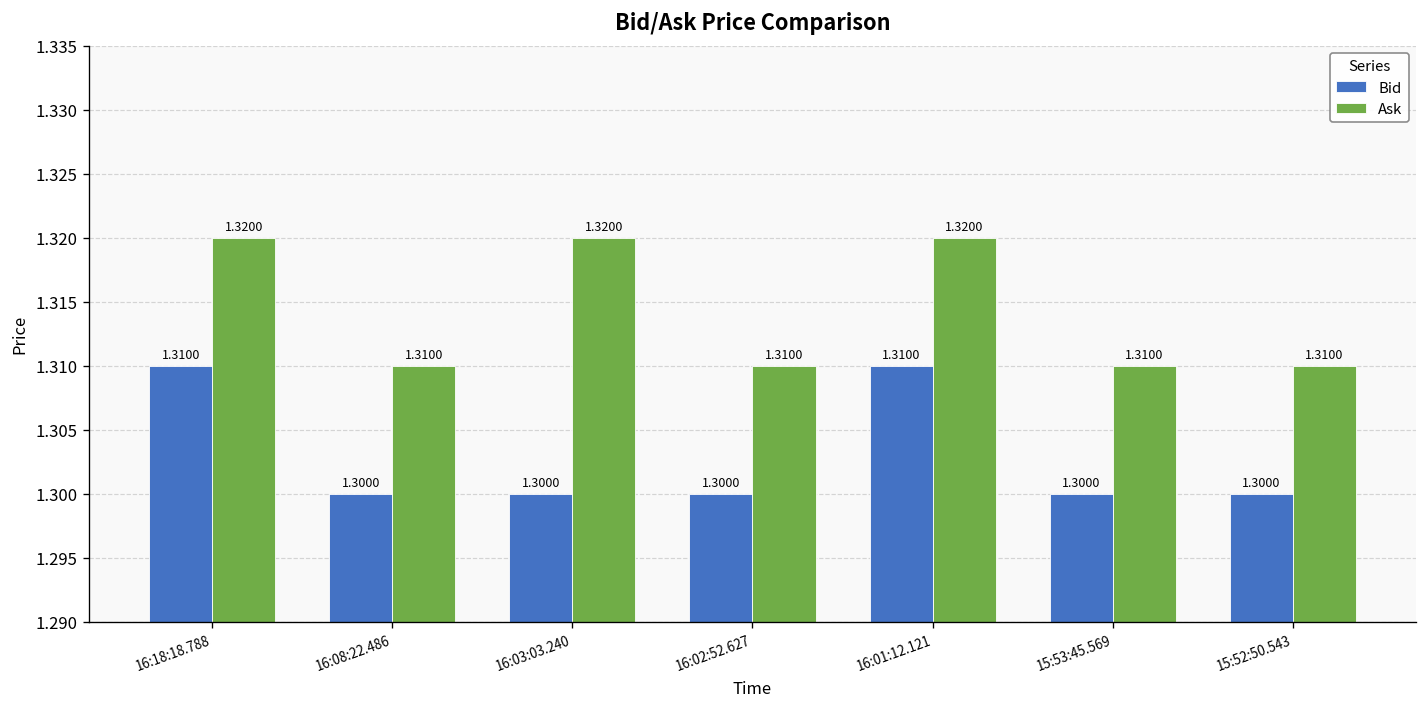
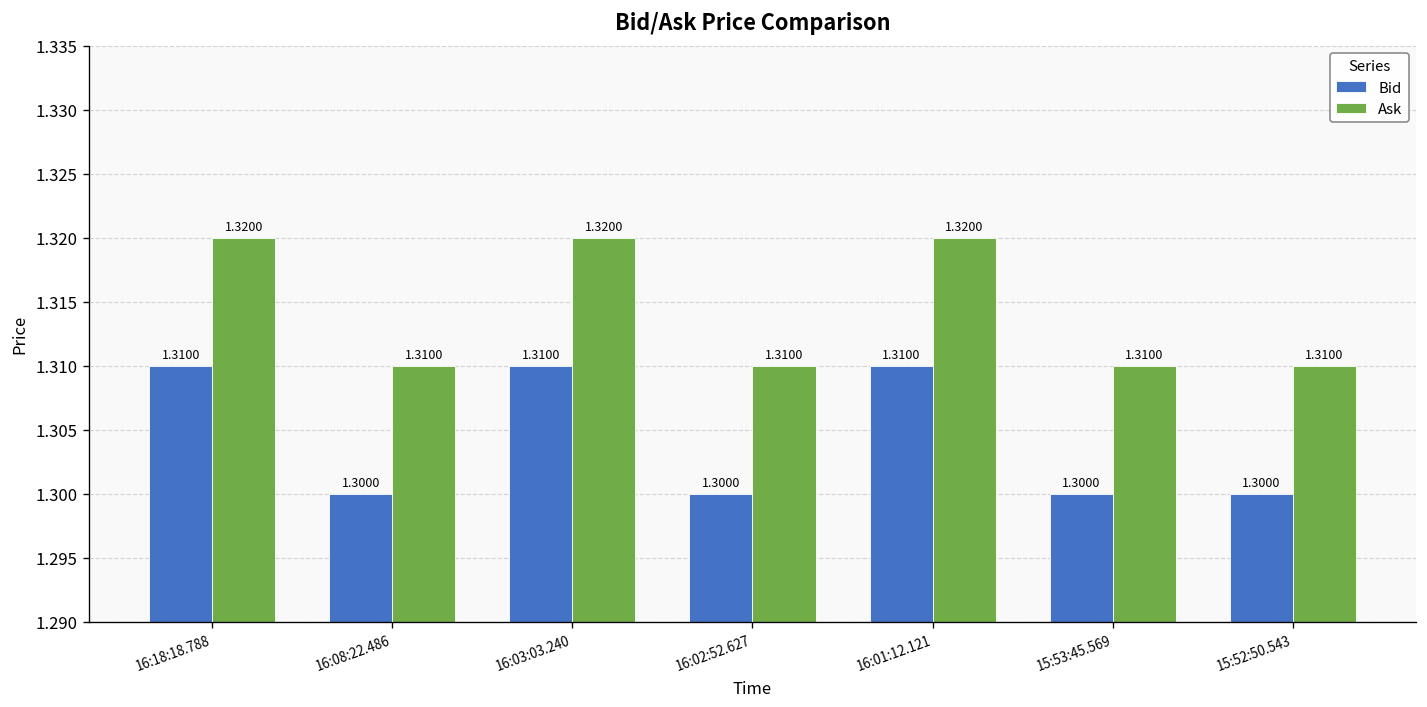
Bid, 16:03:03.240: 1.3000 -> 1.3100
